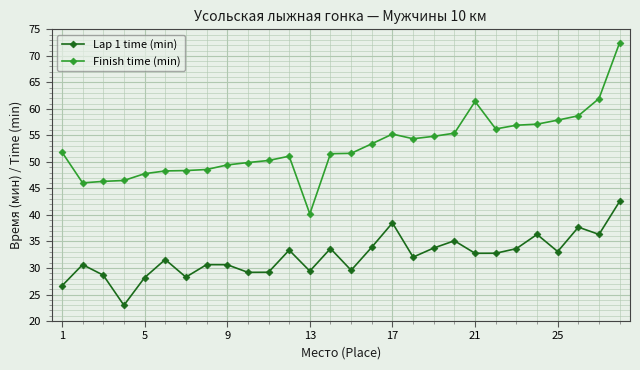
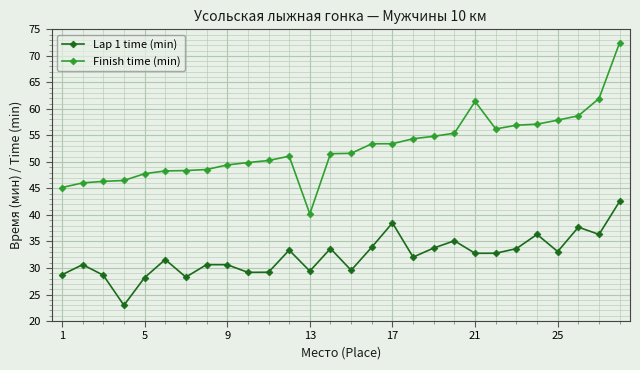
Lap 1 time (min), 1: 27 -> 29
Finish time (min), 1: 52 -> 45
Finish time (min), 17: 55 -> 53
